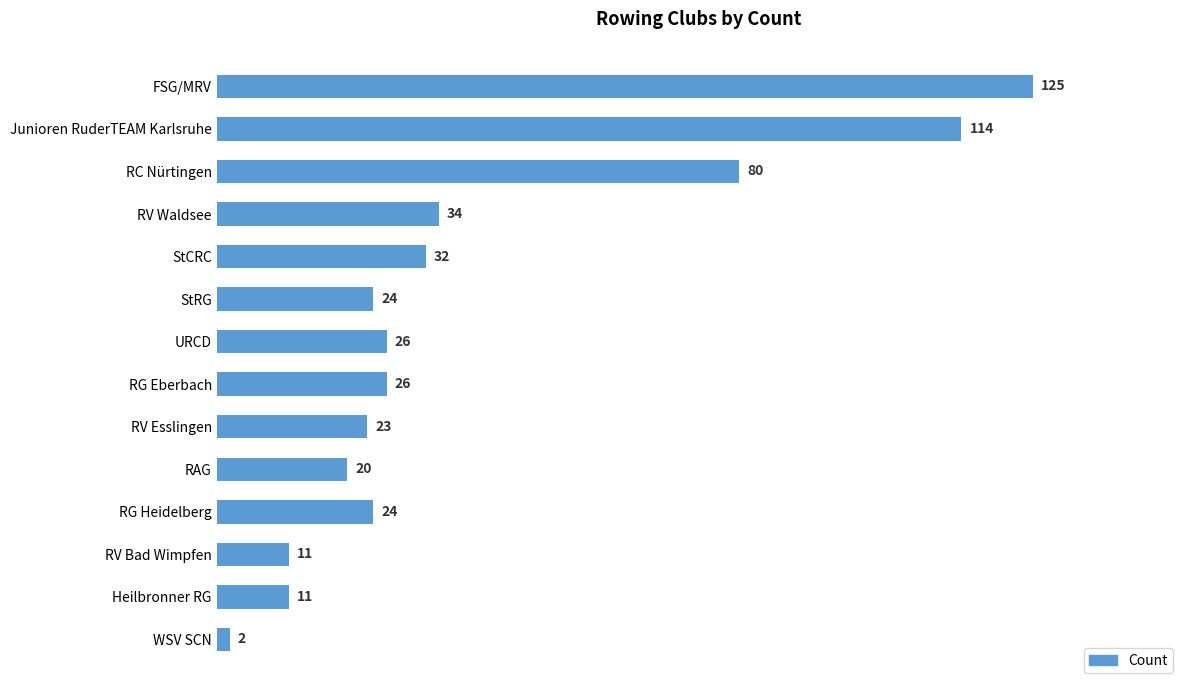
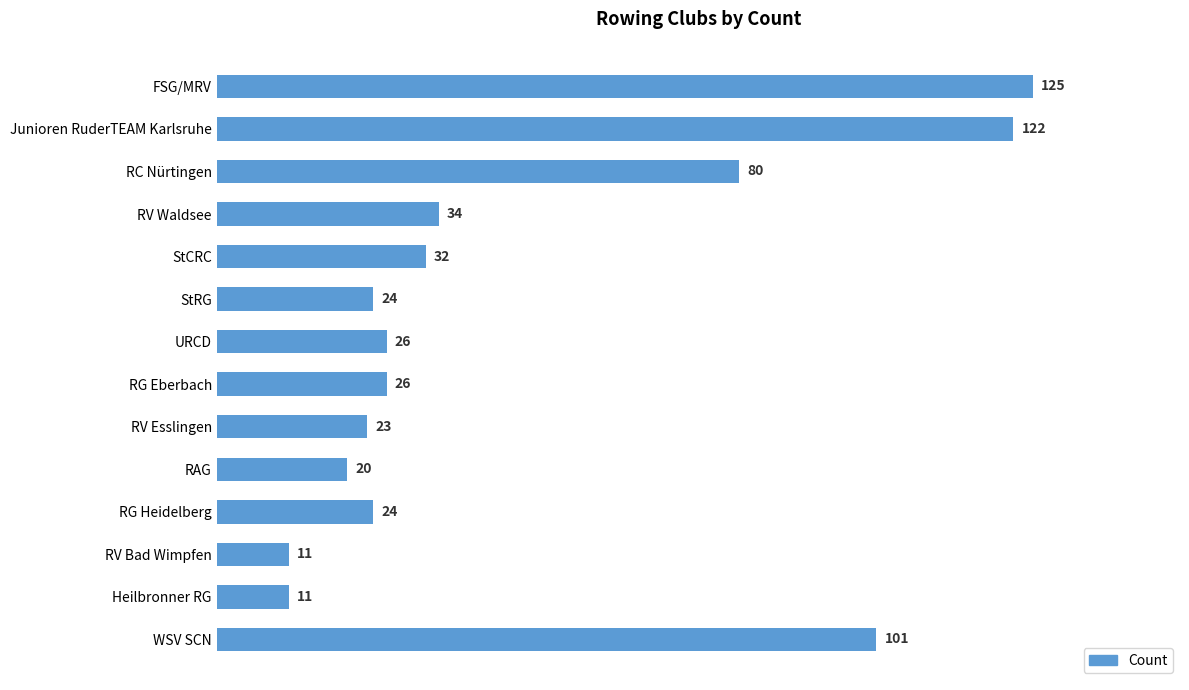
Junioren RuderTEAM Karlsruhe: 114 -> 122
WSV SCN: 2 -> 101
